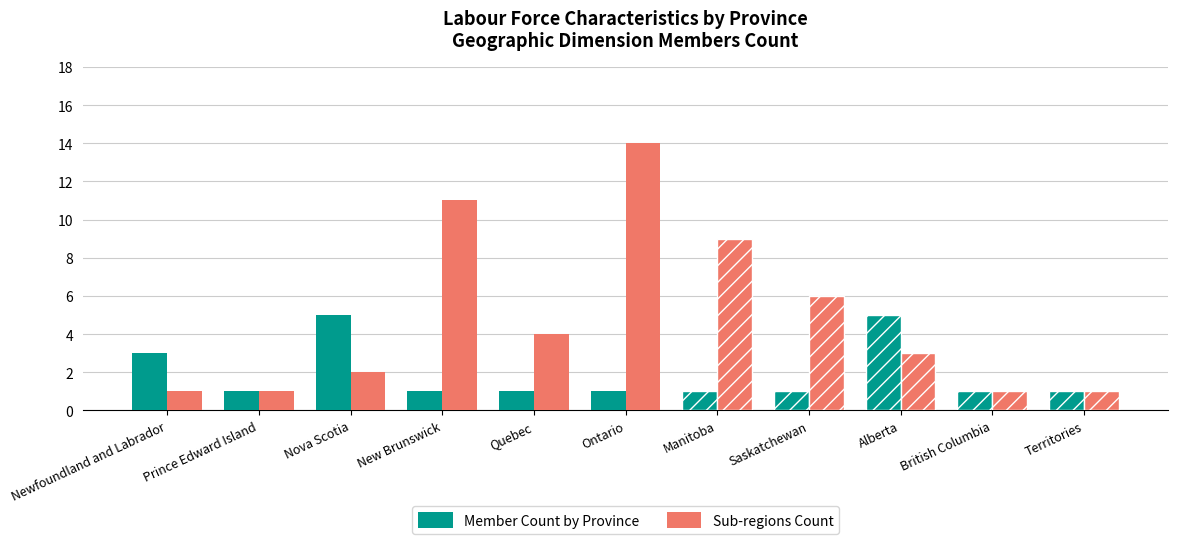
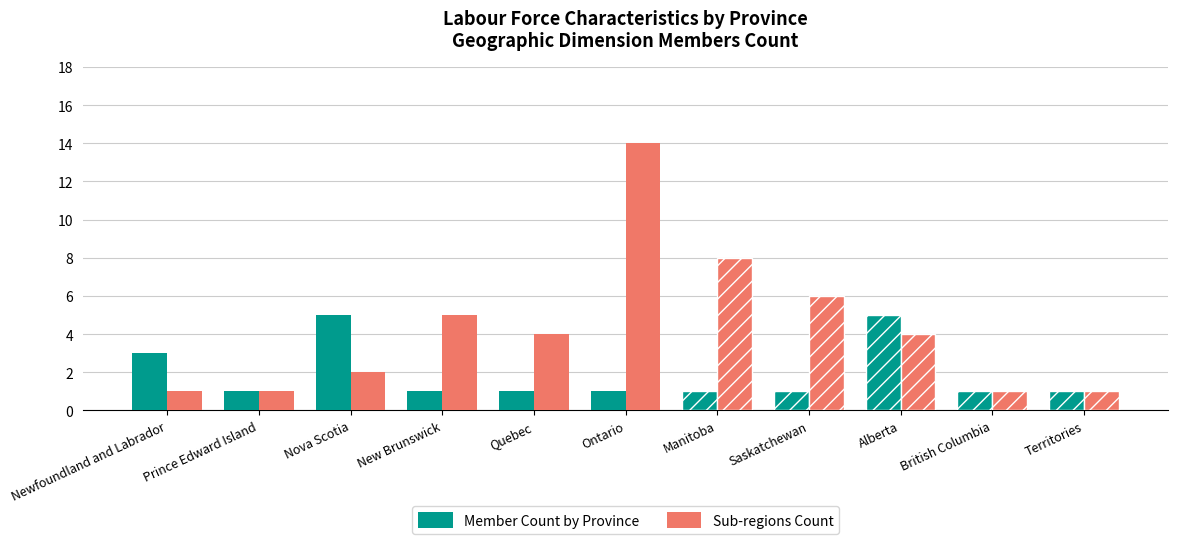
Sub-regions Count, New Brunswick: 11 -> 5
Sub-regions Count, Manitoba: 9 -> 8
Sub-regions Count, Alberta: 3 -> 4
